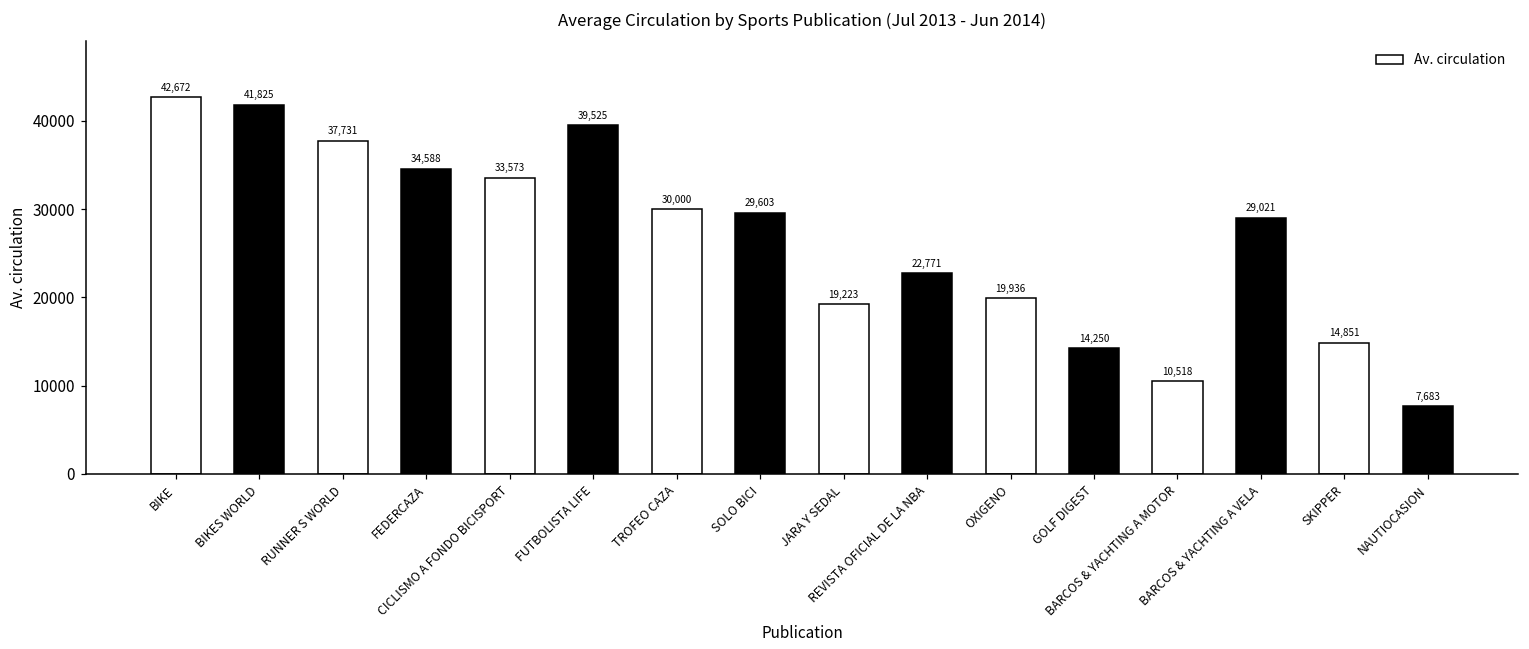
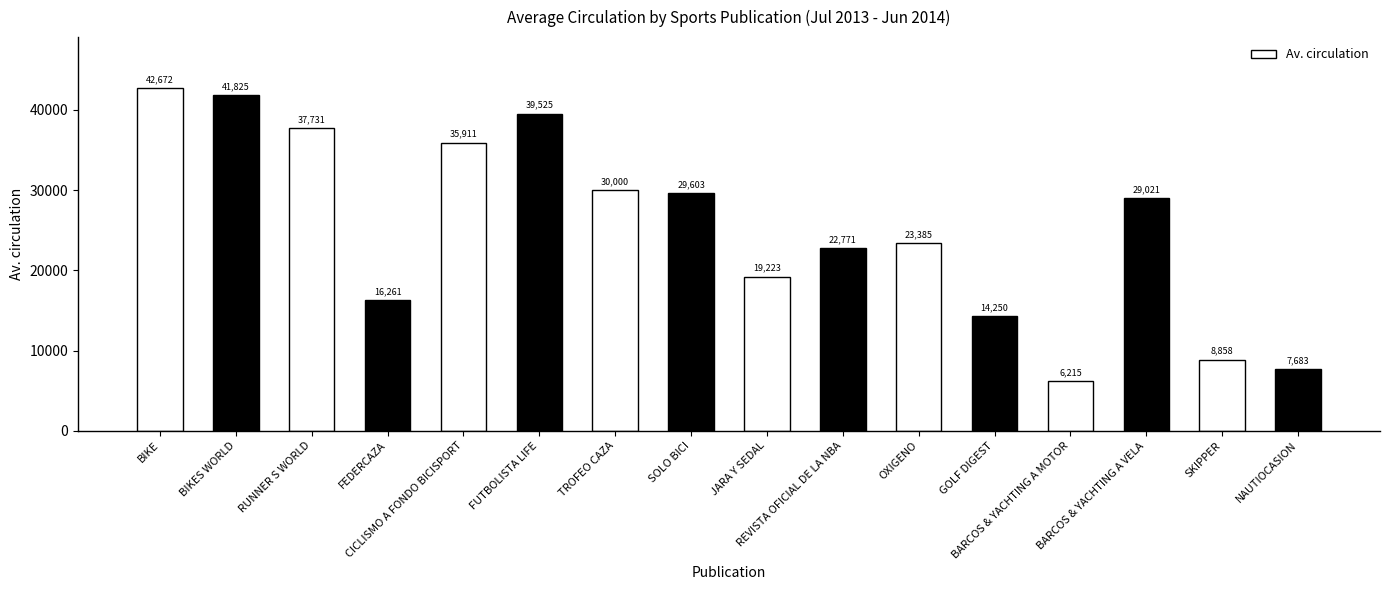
FEDERCAZA: 34,588 -> 16,261
CICLISMO A FONDO BICISPORT: 33,573 -> 35,911
OXIGENO: 19,936 -> 23,385
BARCOS & YACHTING A MOTOR: 10,518 -> 6,215
SKIPPER: 14,851 -> 8,858
